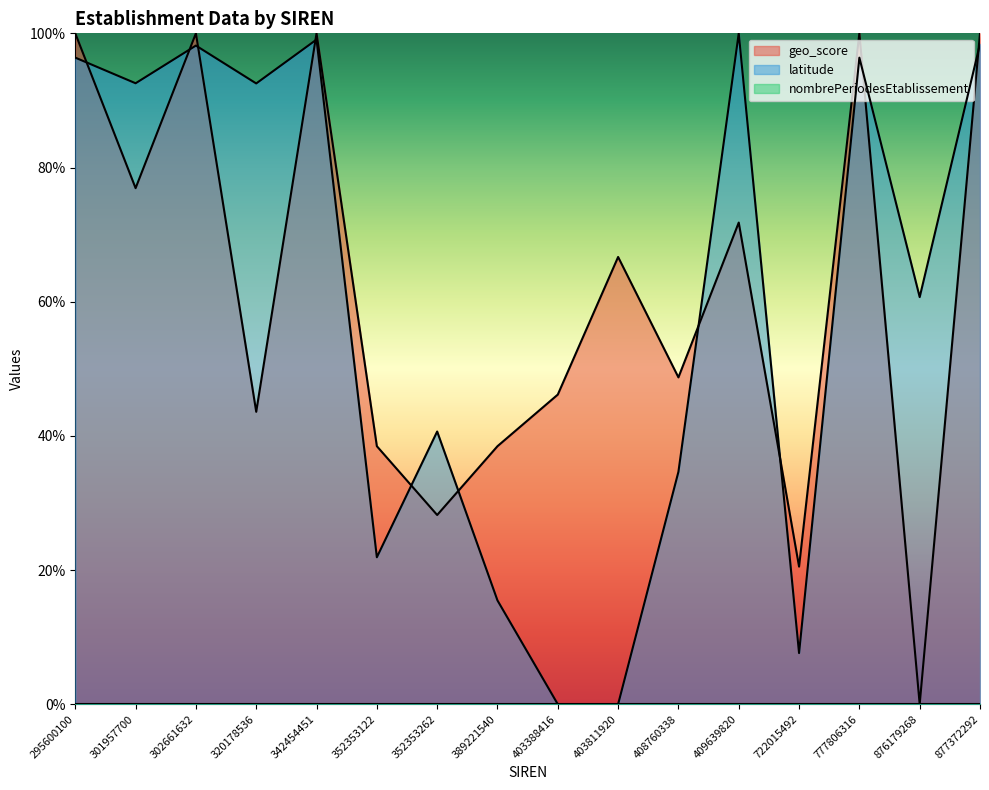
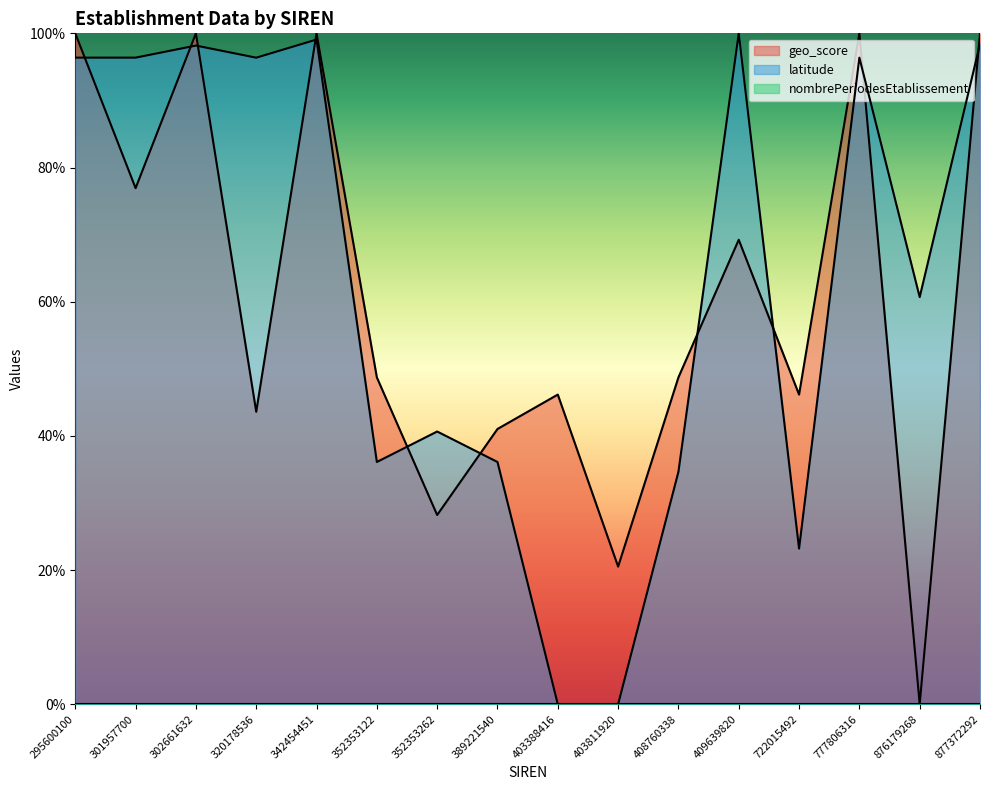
latitude, 301957700: 93% -> 96%
latitude, 320178536: 93% -> 96%
geo_score, 352353122: 38% -> 49%
latitude, 352353122: 22% -> 36%
geo_score, 389221540: 38% -> 41%
latitude, 389221540: 15% -> 36%
geo_score, 403811920: 67% -> 21%
geo_score, 409639820: 72% -> 69%
geo_score, 722015492: 21% -> 46%
latitude, 722015492: 8% -> 23%
